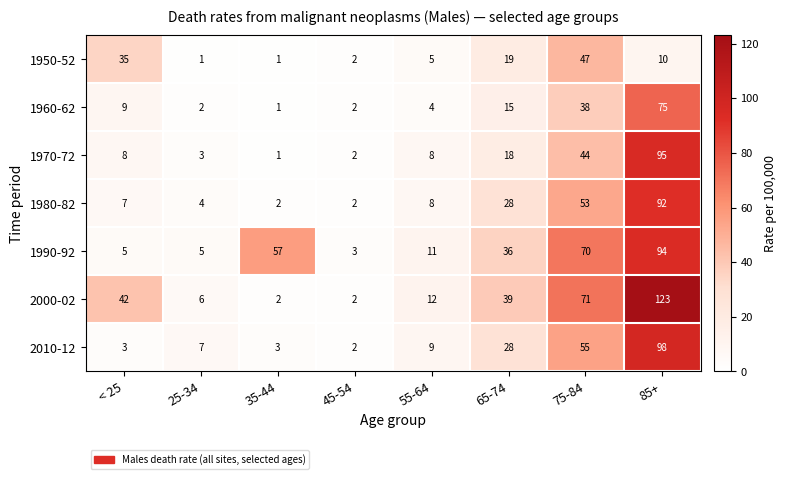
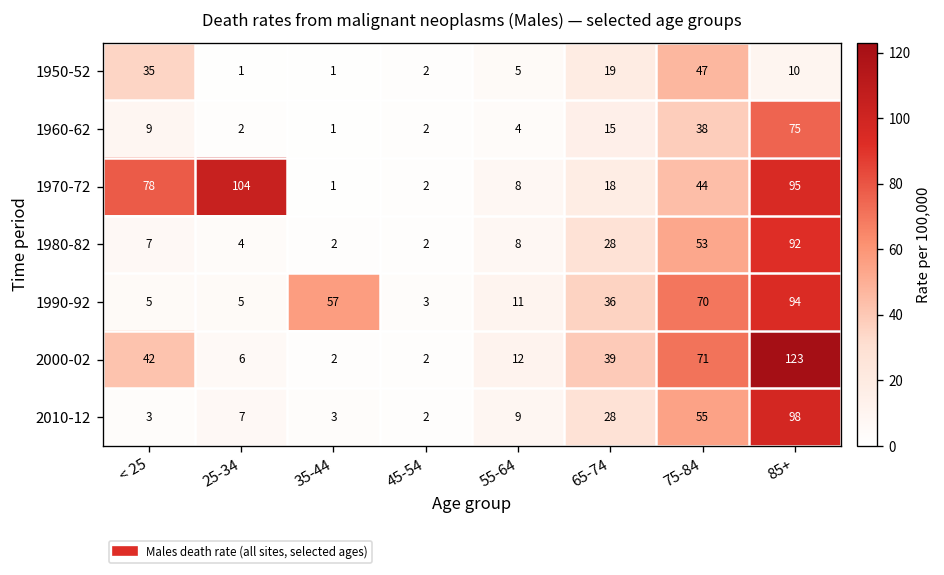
1970-72, < 25: 8 -> 78
1970-72, 25-34: 3 -> 104
